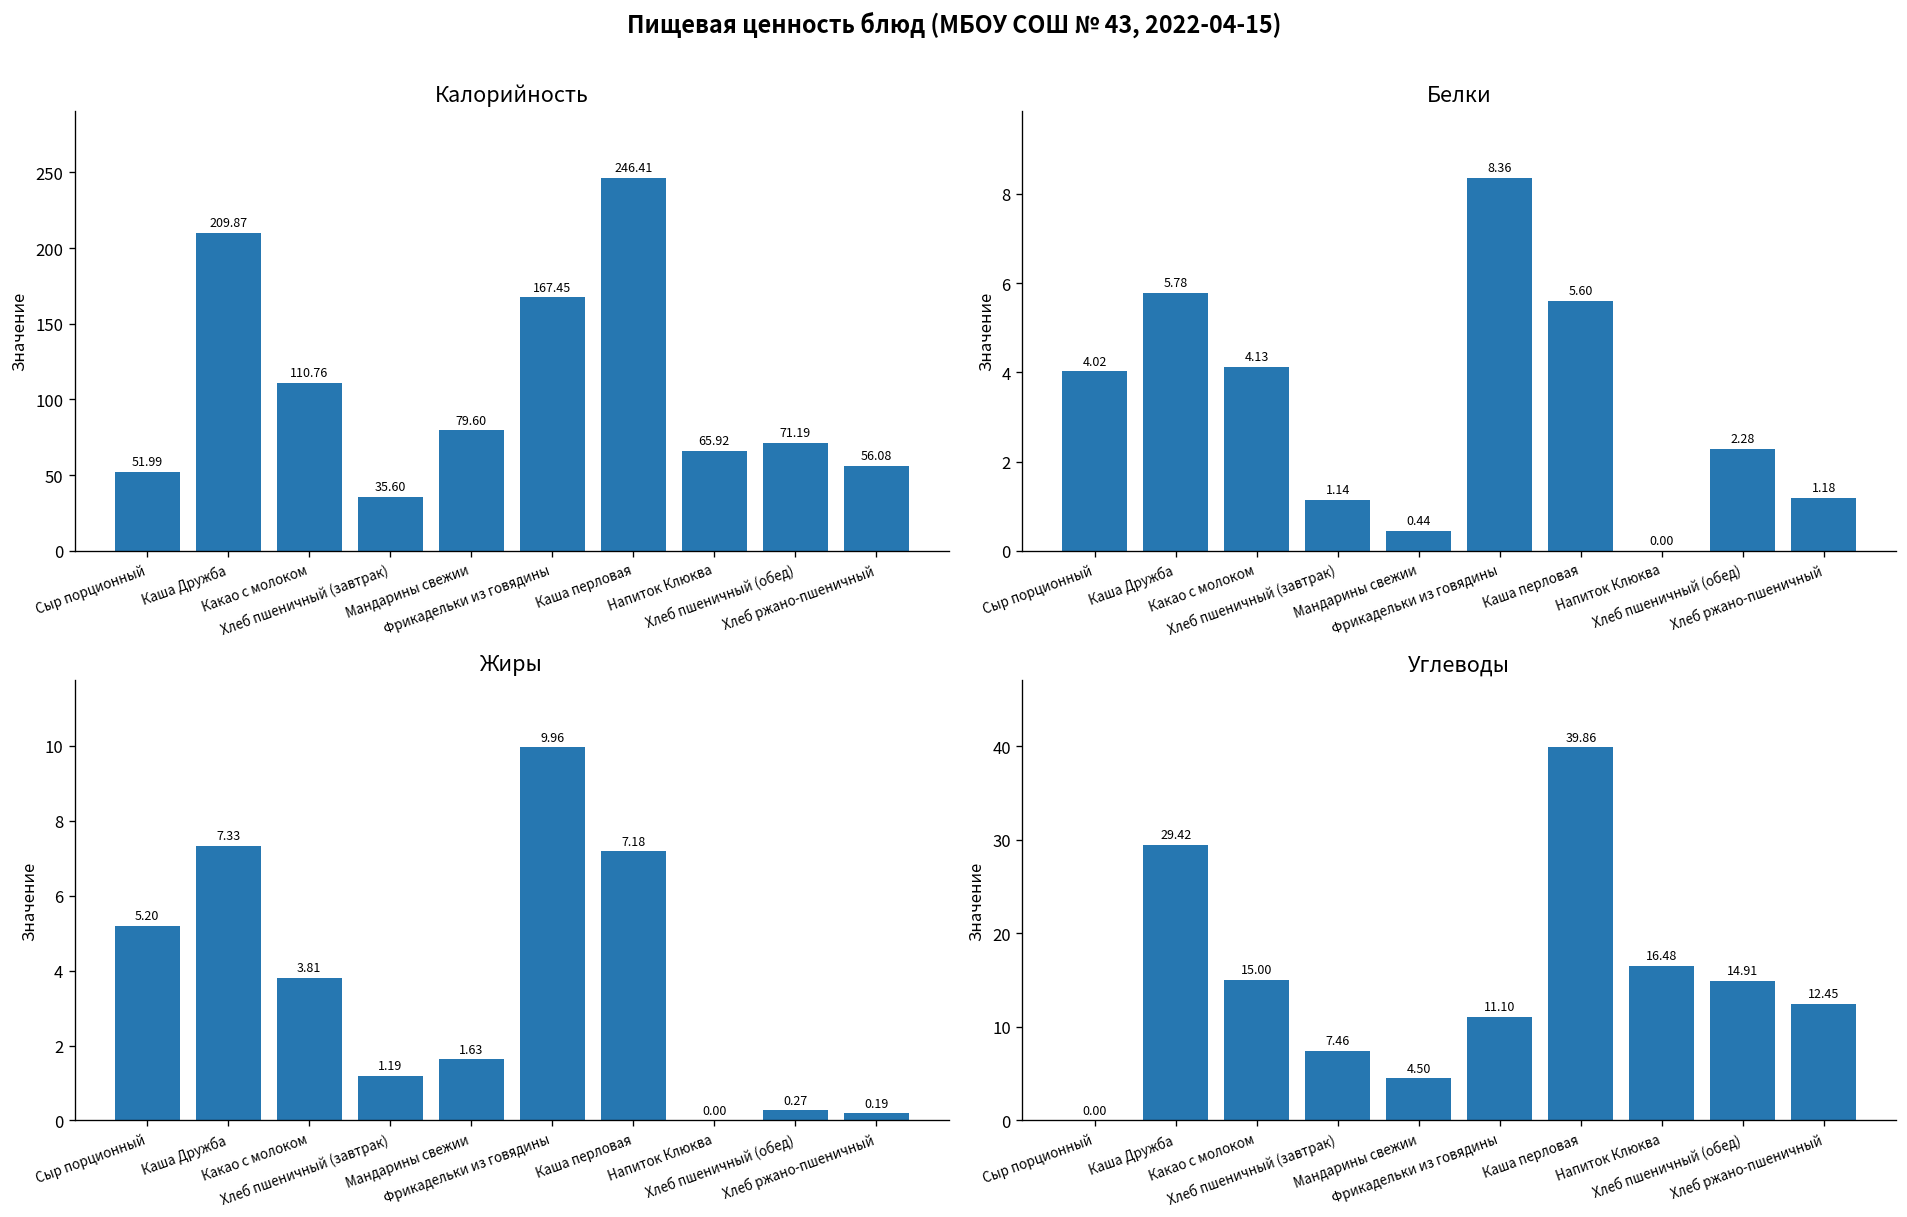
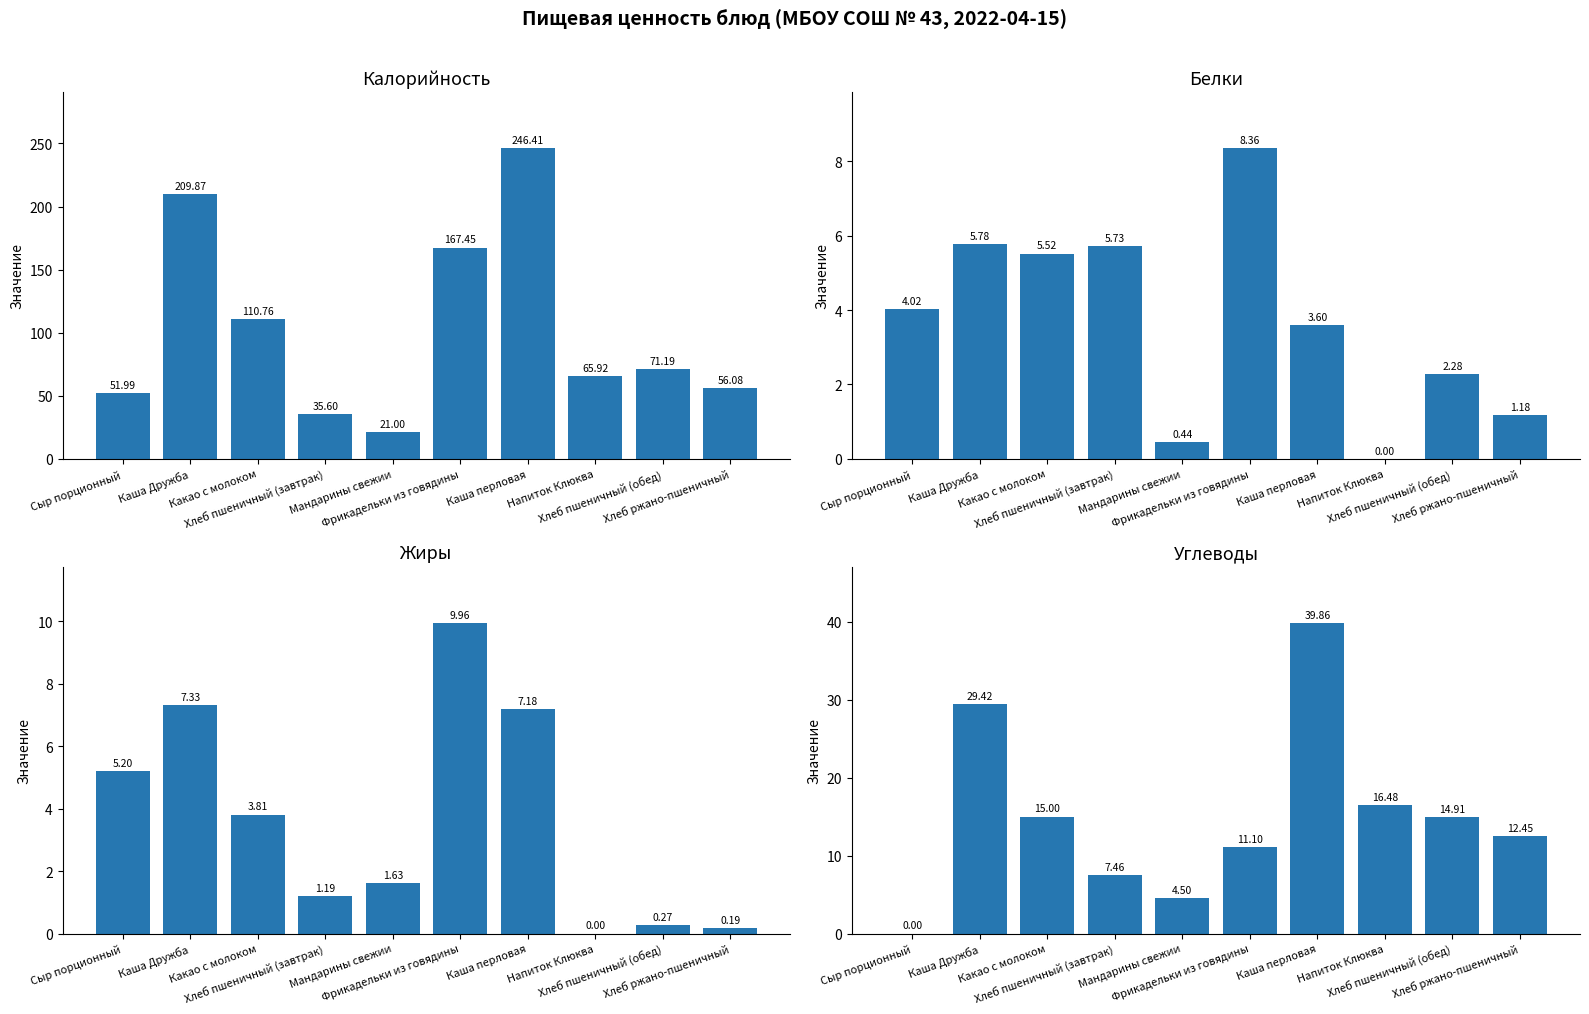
Калорийность, Мандарины свежии: 79.60 -> 21.00
Белки, Какао с молоком: 4.13 -> 5.52
Белки, Хлеб пшеничный (завтрак): 1.14 -> 5.73
Белки, Каша перловая: 5.60 -> 3.60
